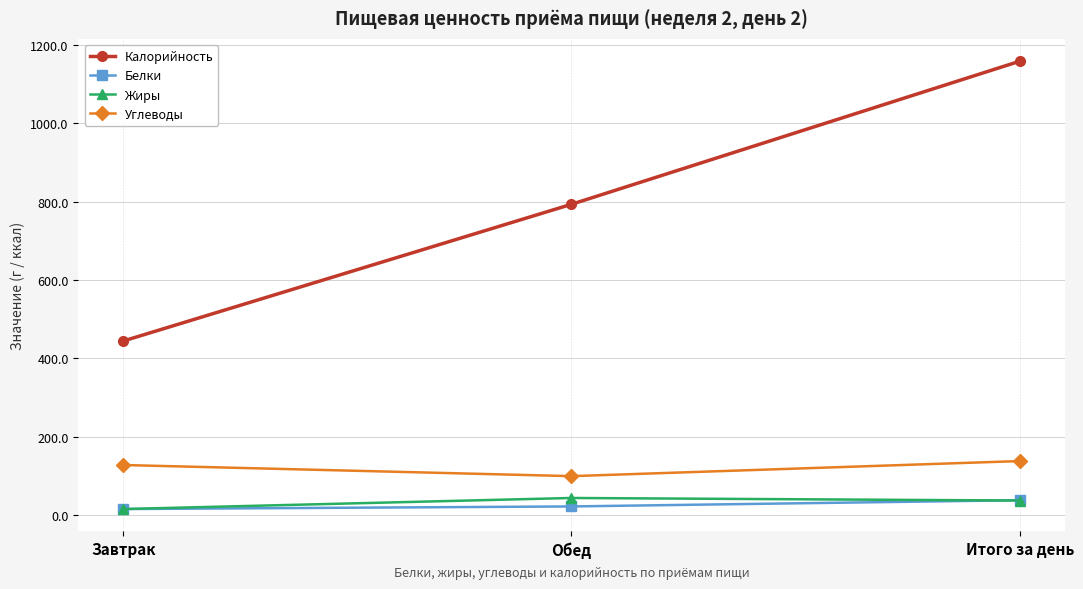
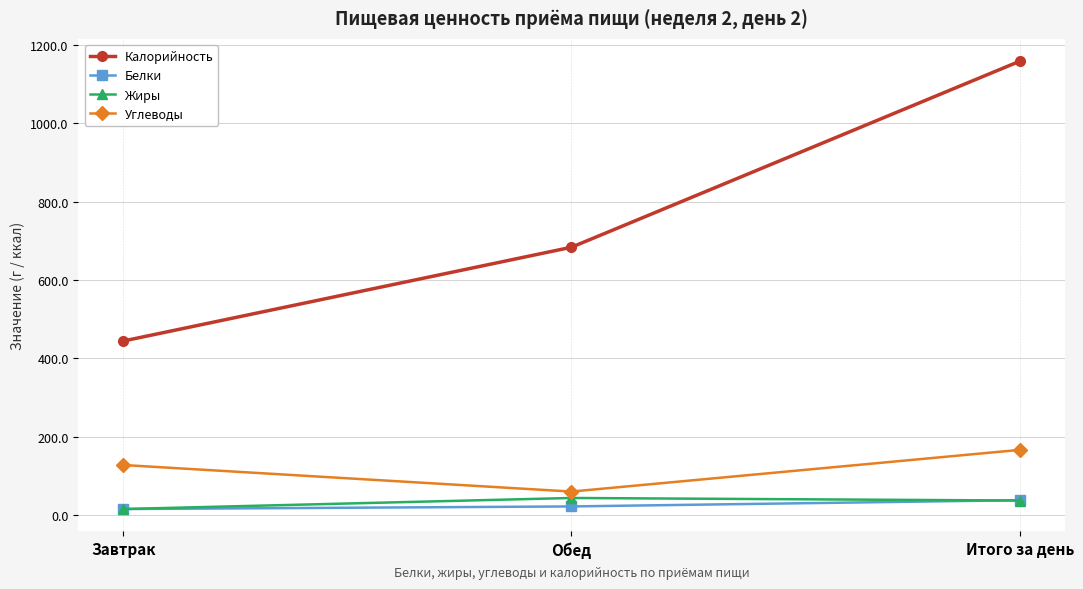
Калорийность, Обед: 790 -> 680
Углеводы, Обед: 100 -> 60
Углеводы, Итого за день: 140 -> 170
